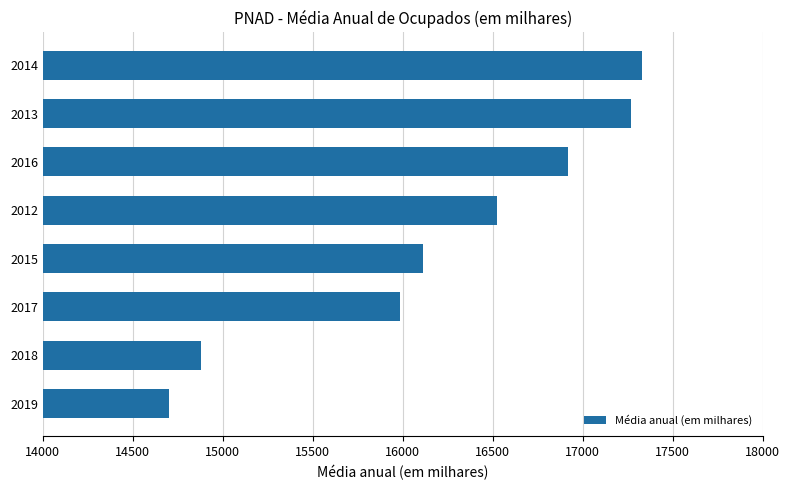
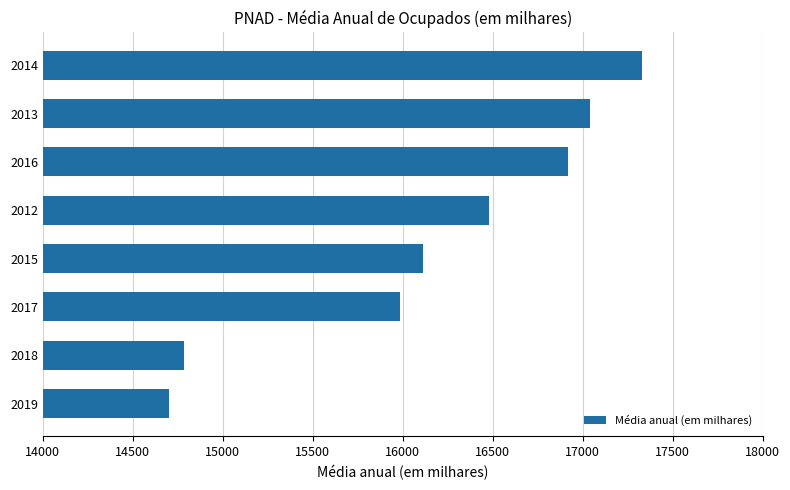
2013: 17270 -> 17040
2012: 16520 -> 16480
2018: 14880 -> 14780
